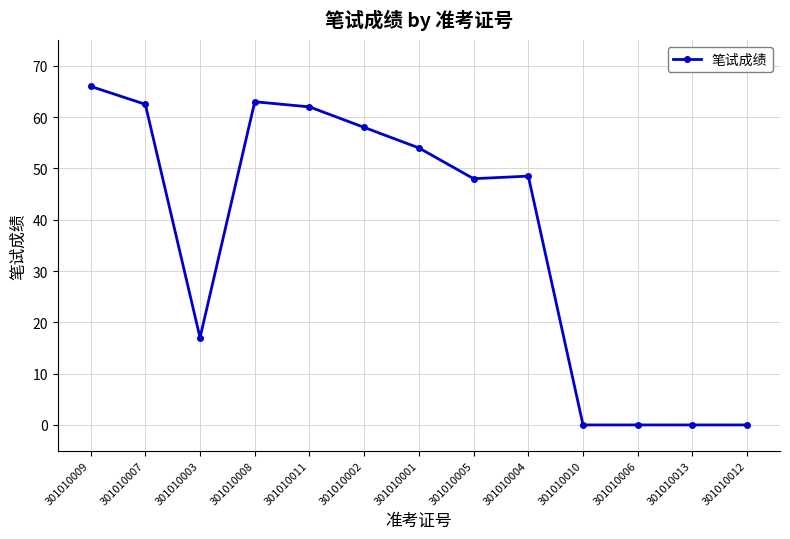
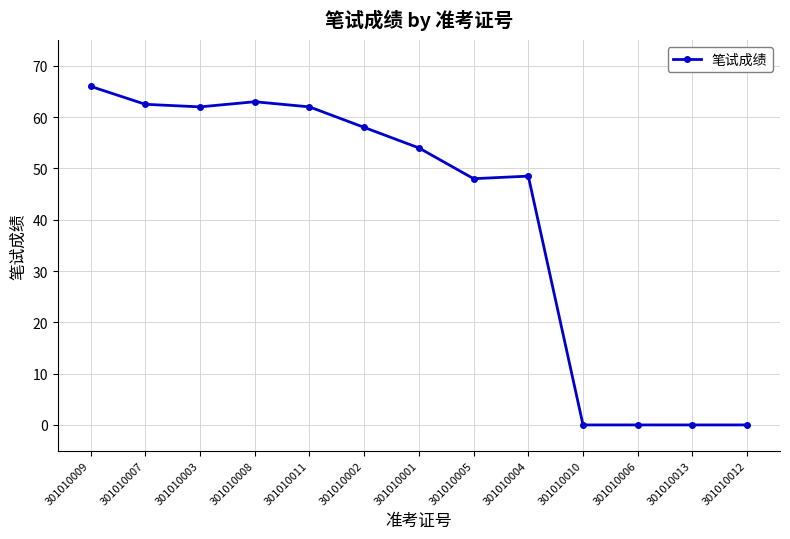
301010003: 17 -> 62
